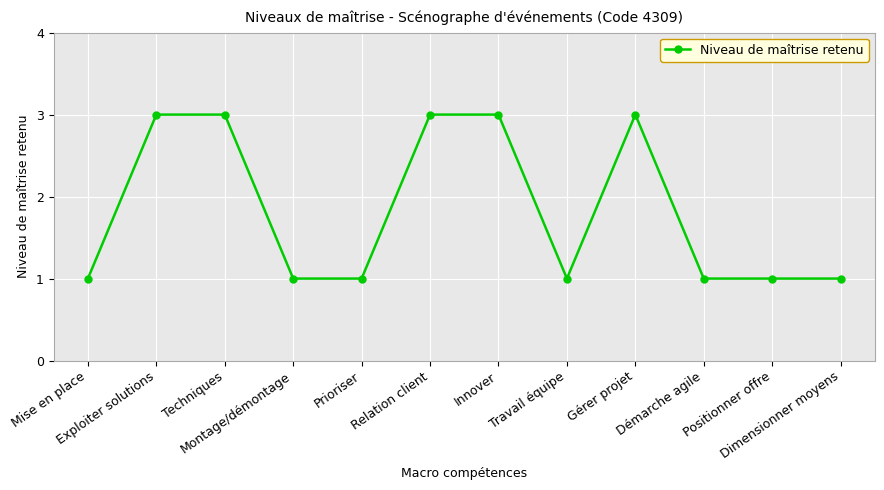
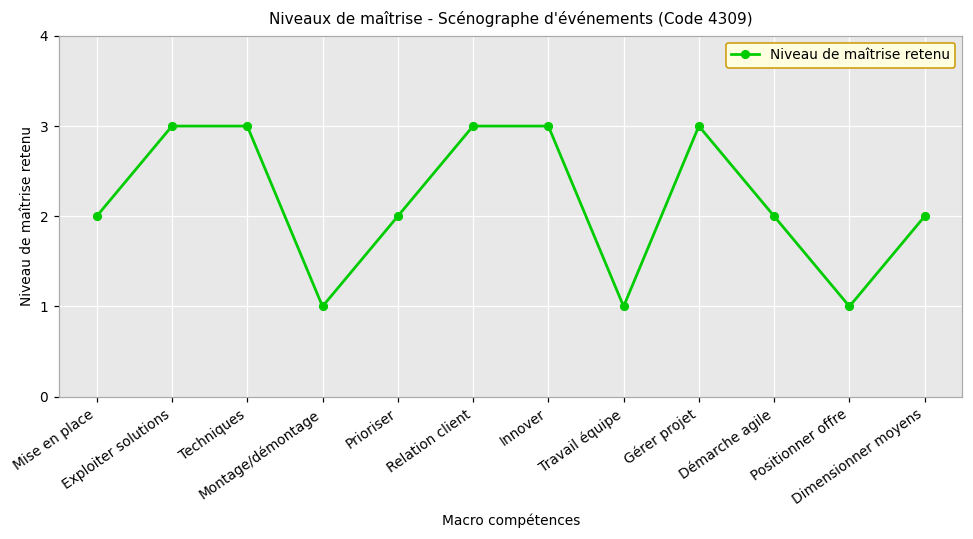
Mise en place: 1 -> 2
Prioriser: 1 -> 2
Démarche agile: 1 -> 2
Dimensionner moyens: 1 -> 2
